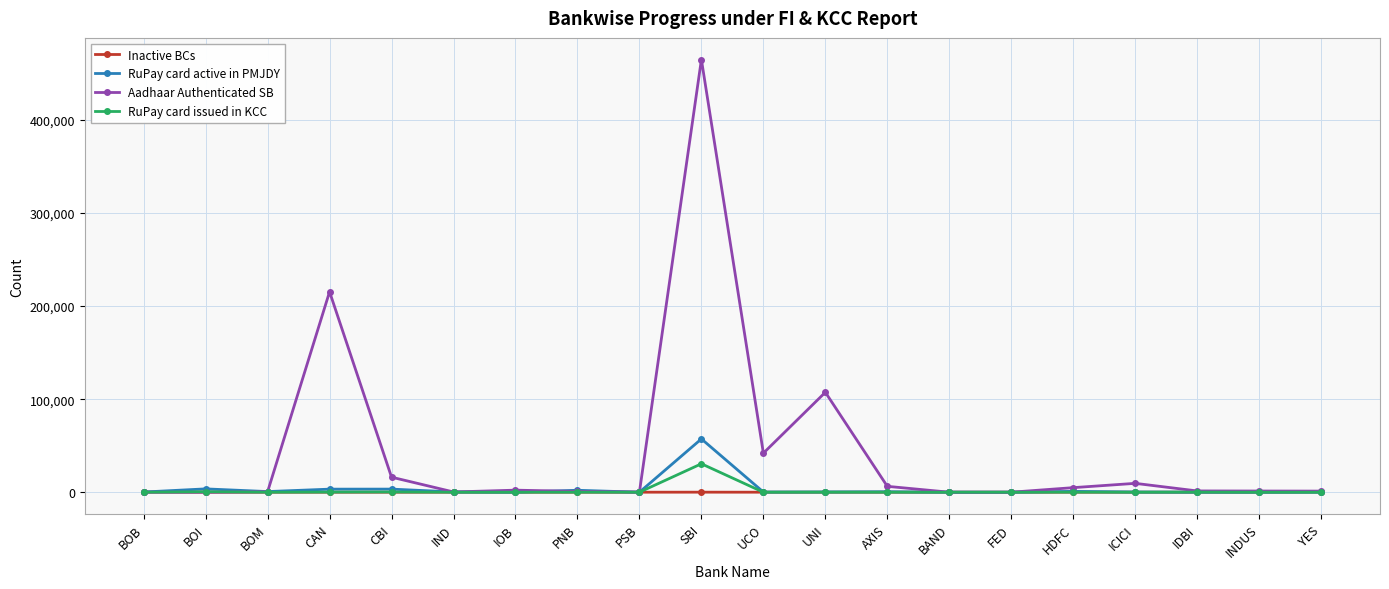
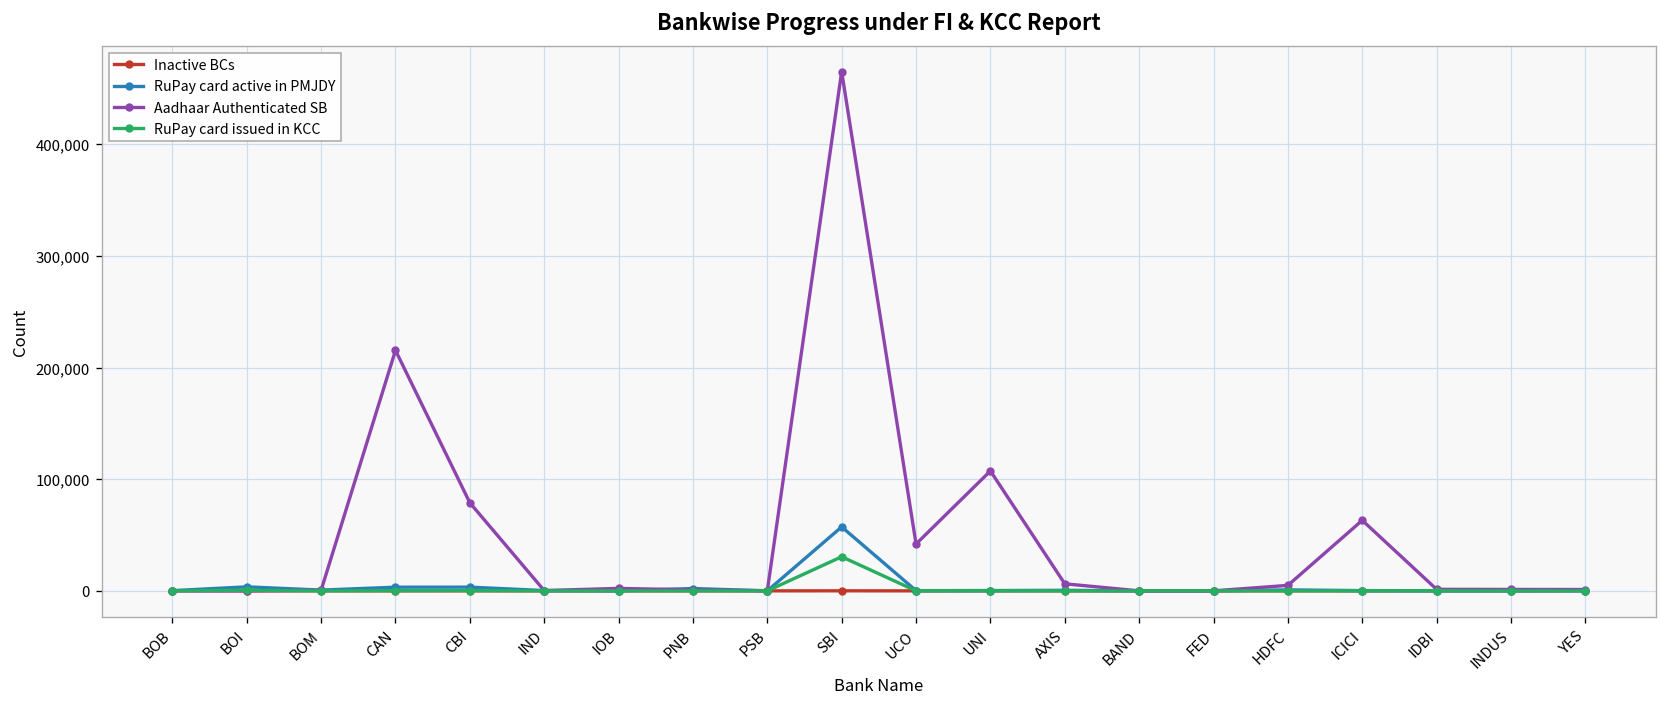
Aadhaar Authenticated SB, CBI: 20,000 -> 80,000
Aadhaar Authenticated SB, ICICI: 10,000 -> 60,000
